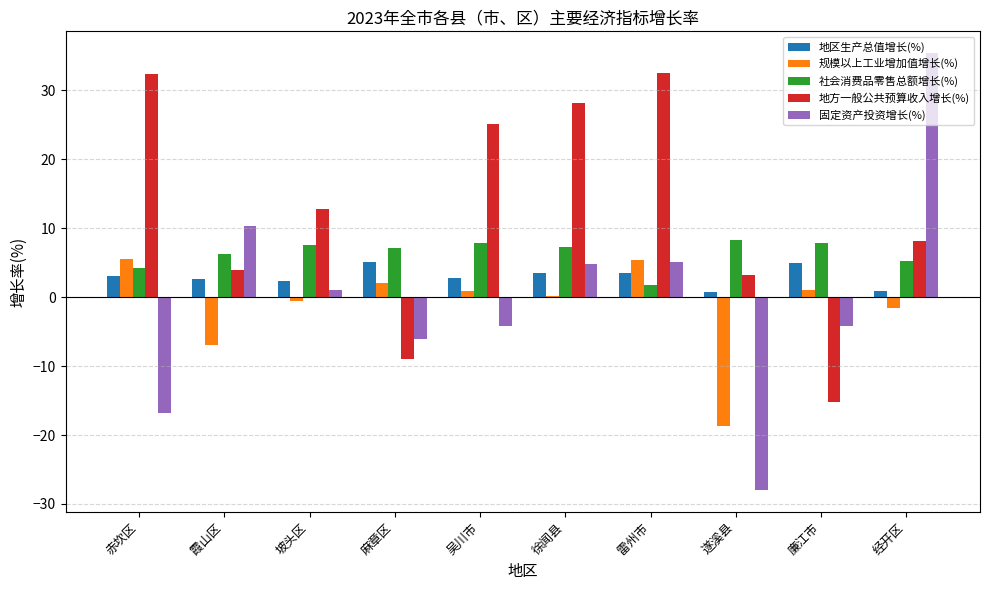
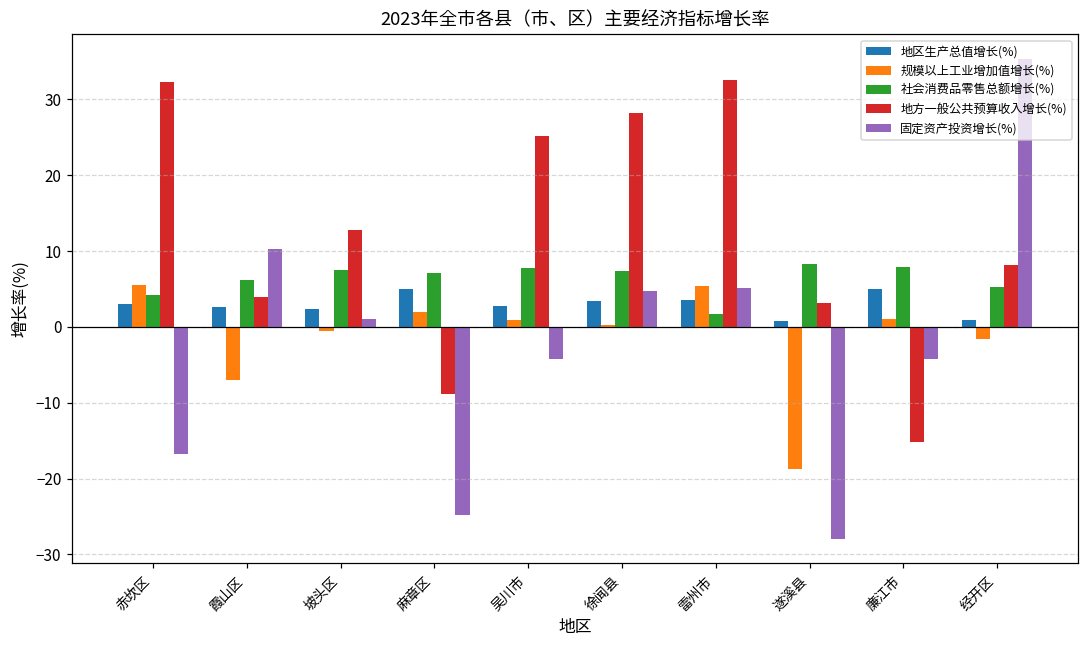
固定资产投资增长(%), 麻章区: -6 -> -25
